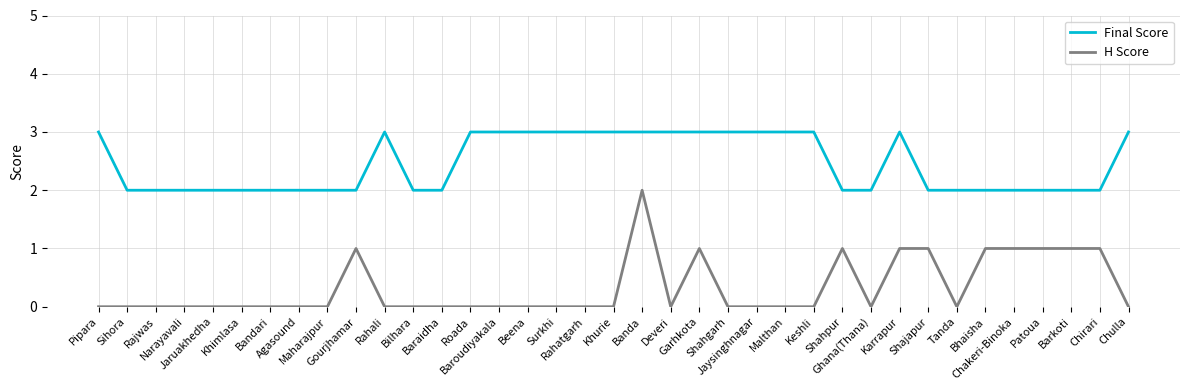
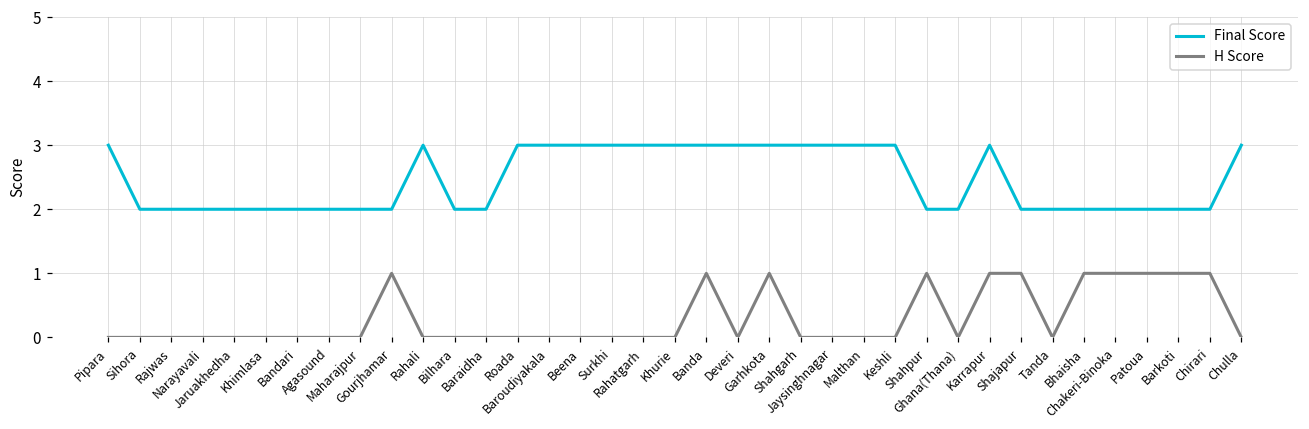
H Score, Banda: 2 -> 1
